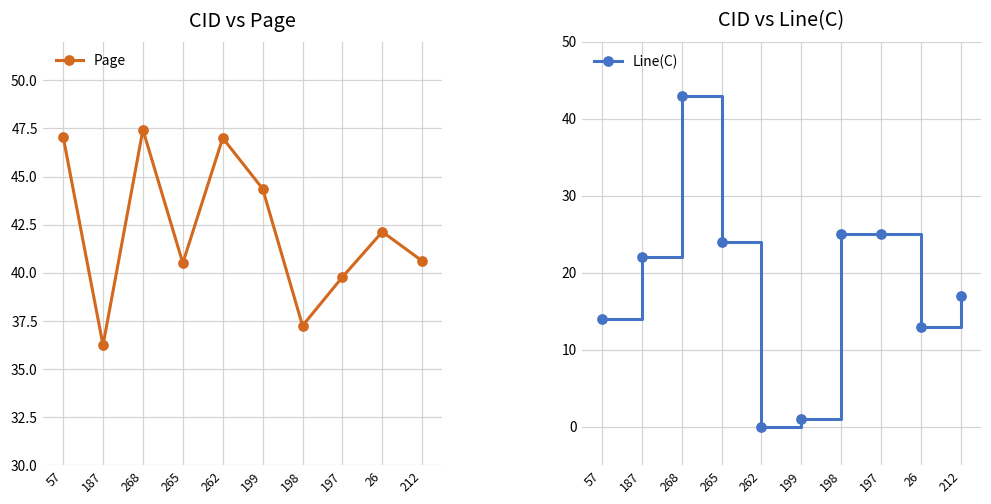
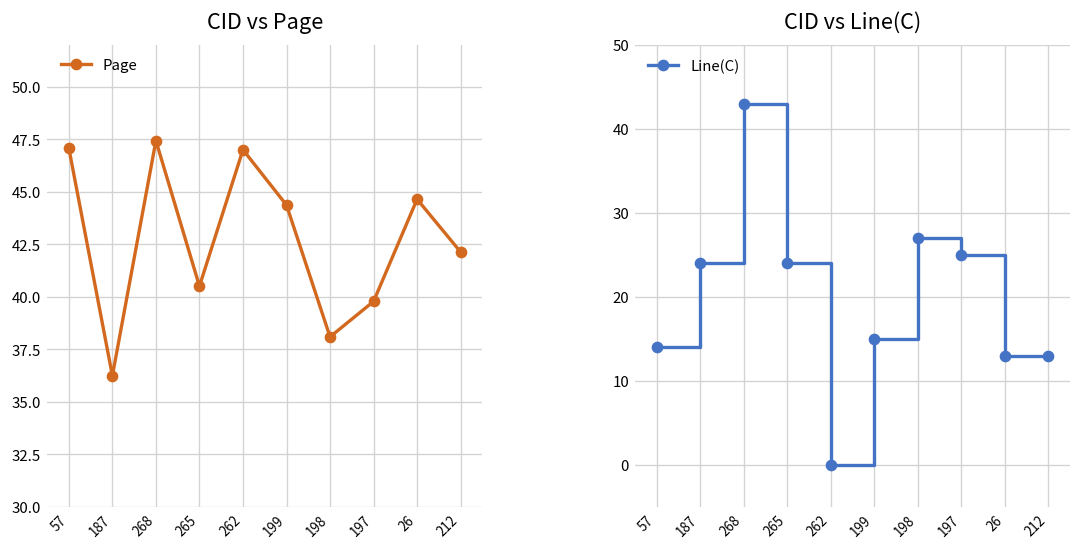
CID vs Page, 198: 37.3 -> 38.1
CID vs Page, 26: 42.1 -> 44.6
CID vs Page, 212: 40.6 -> 42.1
CID vs Line(C), 187: 22 -> 24
CID vs Line(C), 199: 1 -> 15
CID vs Line(C), 198: 25 -> 27
CID vs Line(C), 212: 17 -> 13
